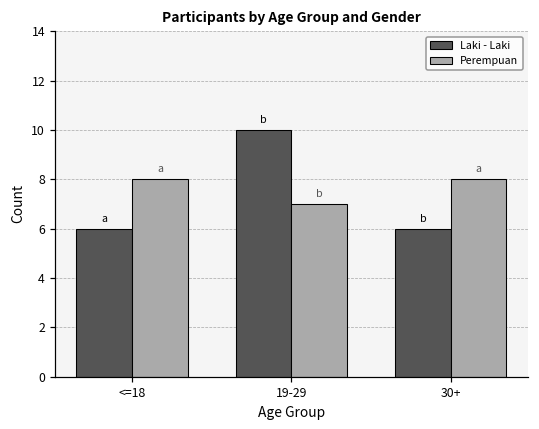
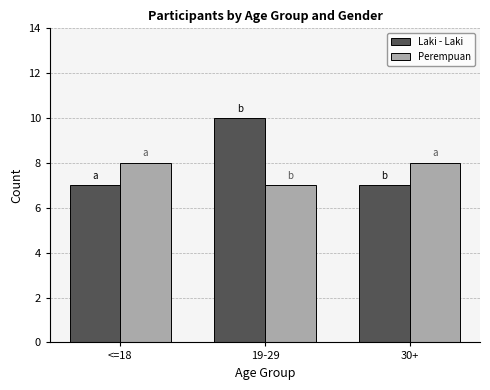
Laki - Laki, <=18: 6 -> 7
Laki - Laki, 30+: 6 -> 7
